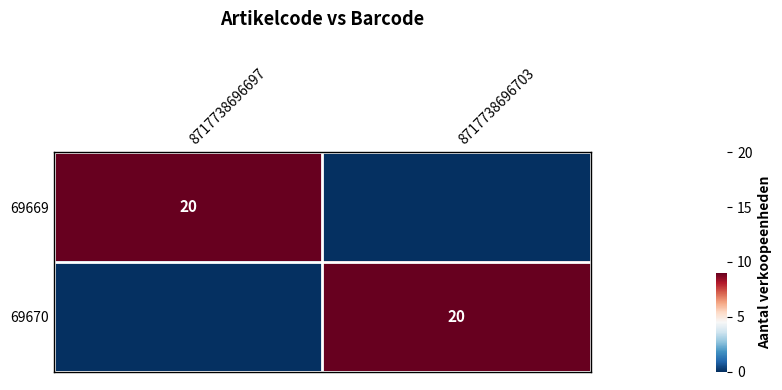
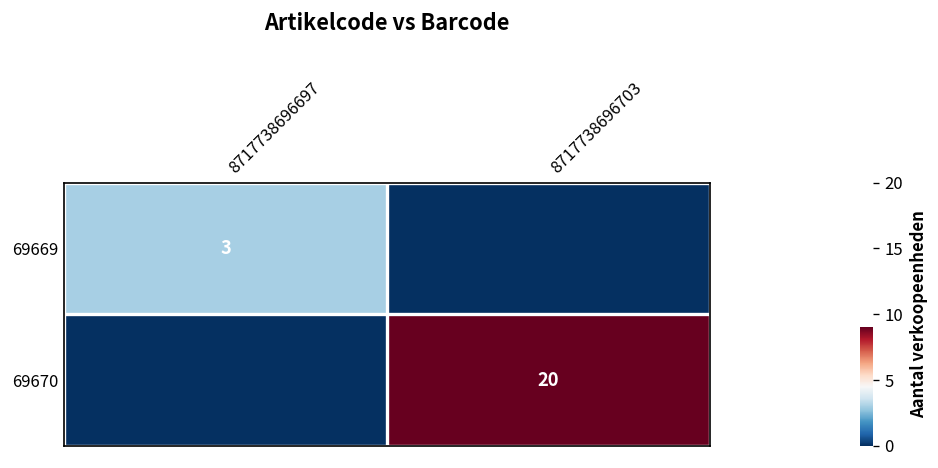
69669, 8717738696697: 20 -> 3
